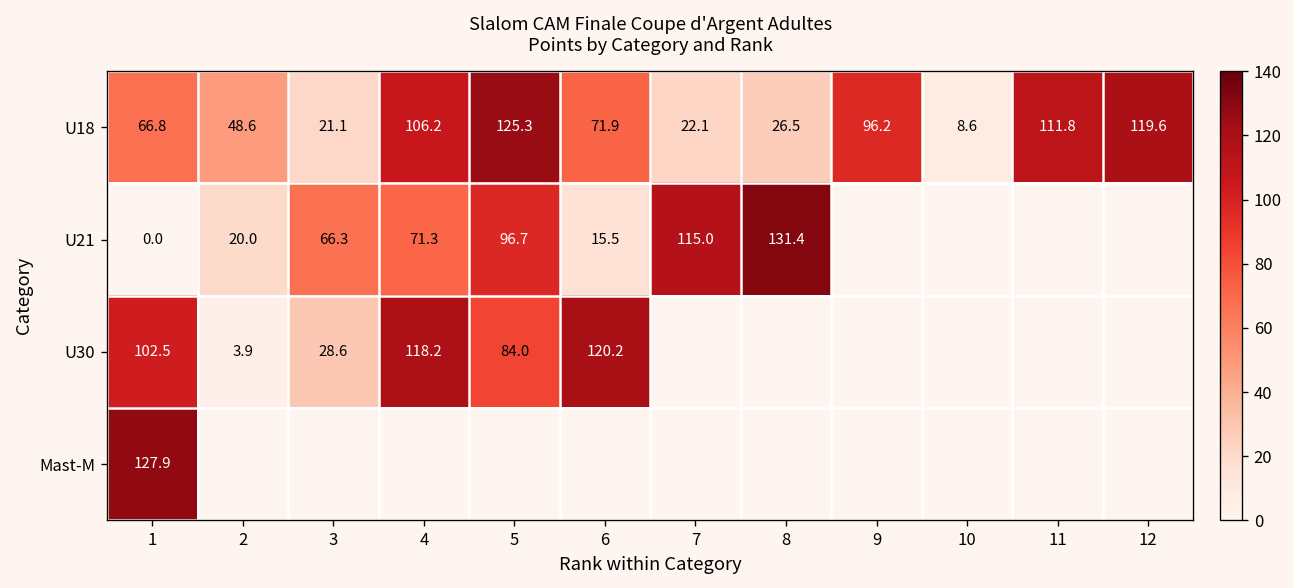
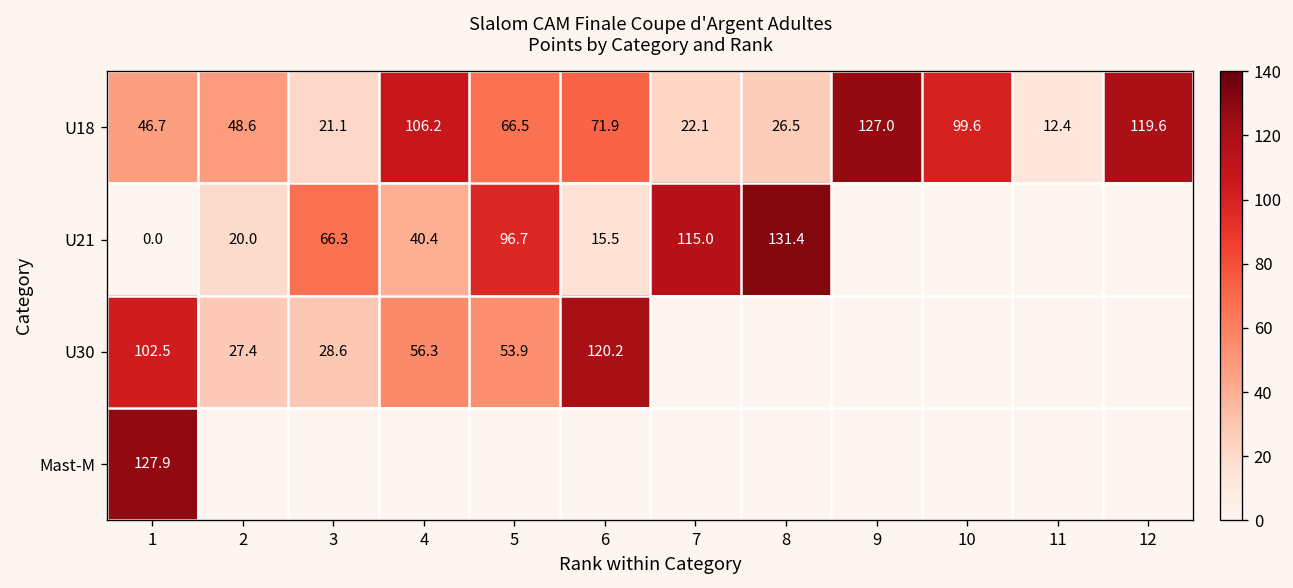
U18, 1: 66.8 -> 46.7
U18, 5: 125.3 -> 66.5
U18, 9: 96.2 -> 127.0
U18, 10: 8.6 -> 99.6
U18, 11: 111.8 -> 12.4
U21, 4: 71.3 -> 40.4
U30, 2: 3.9 -> 27.4
U30, 4: 118.2 -> 56.3
U30, 5: 84.0 -> 53.9
